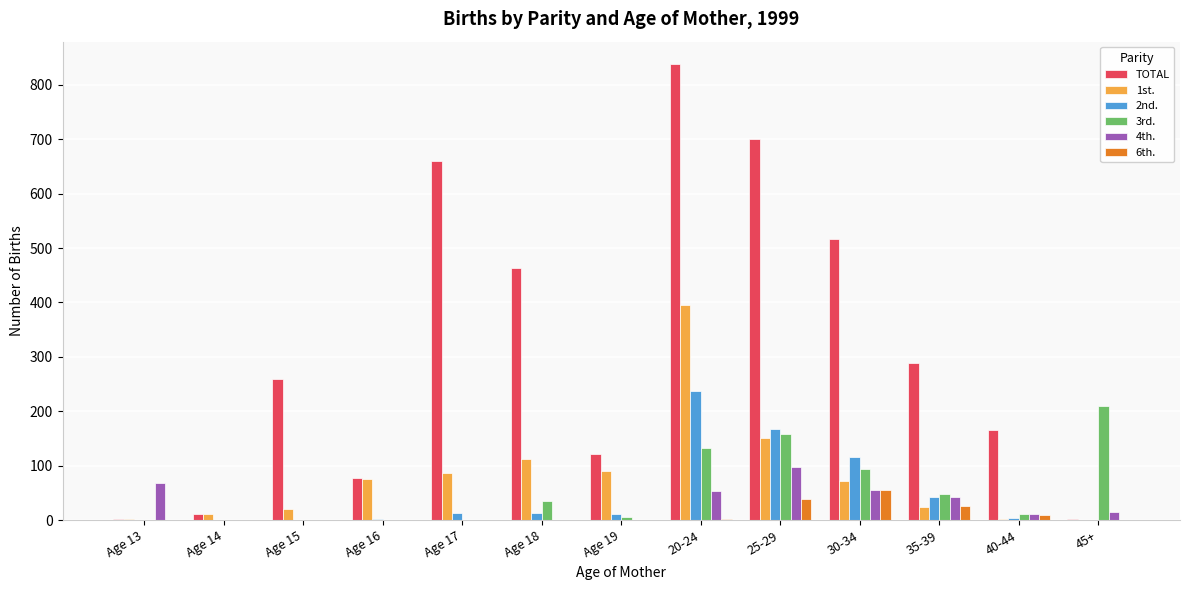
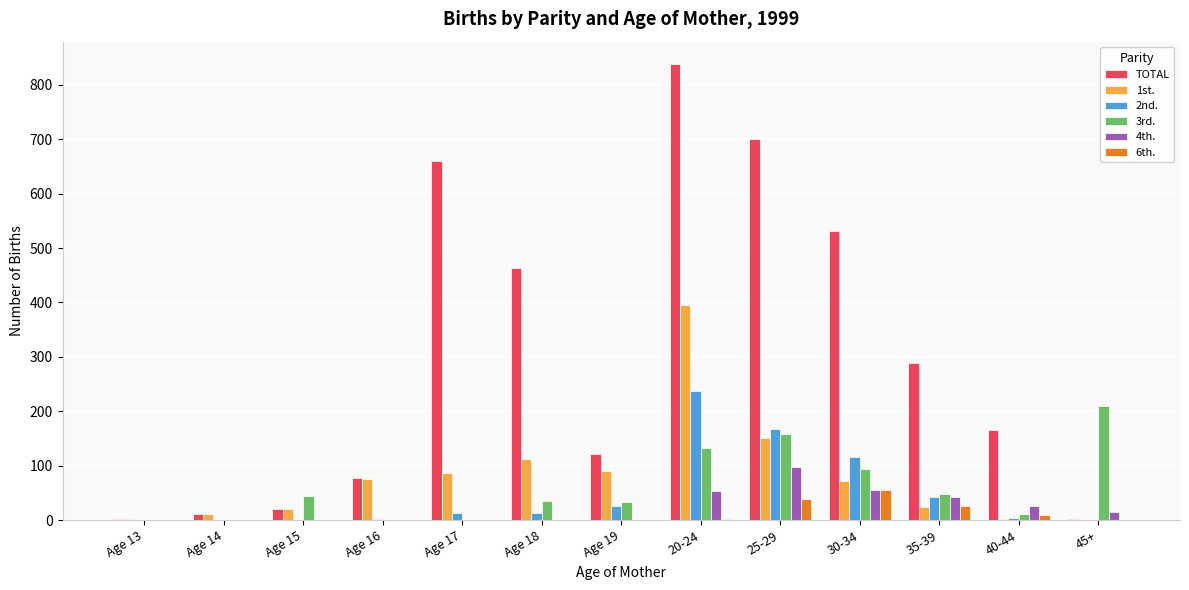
4th., Age 13: 70 -> 0
TOTAL, Age 15: 260 -> 20
3rd., Age 15: 0 -> 40
2nd., Age 19: 10 -> 30
3rd., Age 19: 10 -> 30
TOTAL, 30-34: 520 -> 530
4th., 40-44: 10 -> 30
